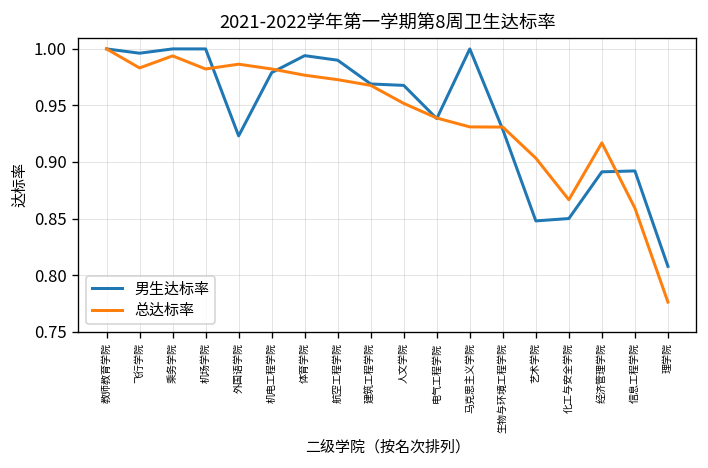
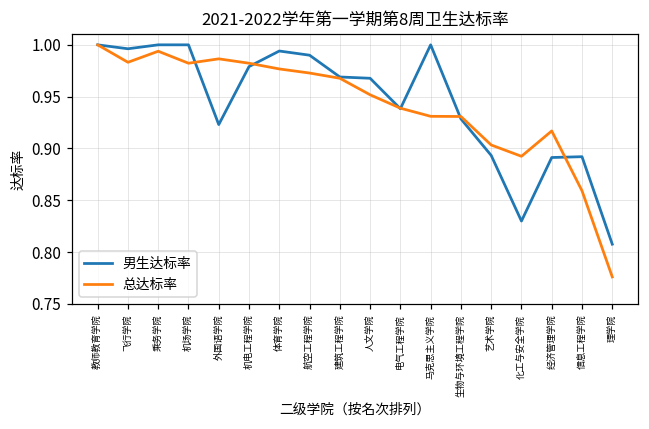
男生达标率, 艺术学院: 0.85 -> 0.89
男生达标率, 化工与安全学院: 0.85 -> 0.83
总达标率, 化工与安全学院: 0.87 -> 0.89
